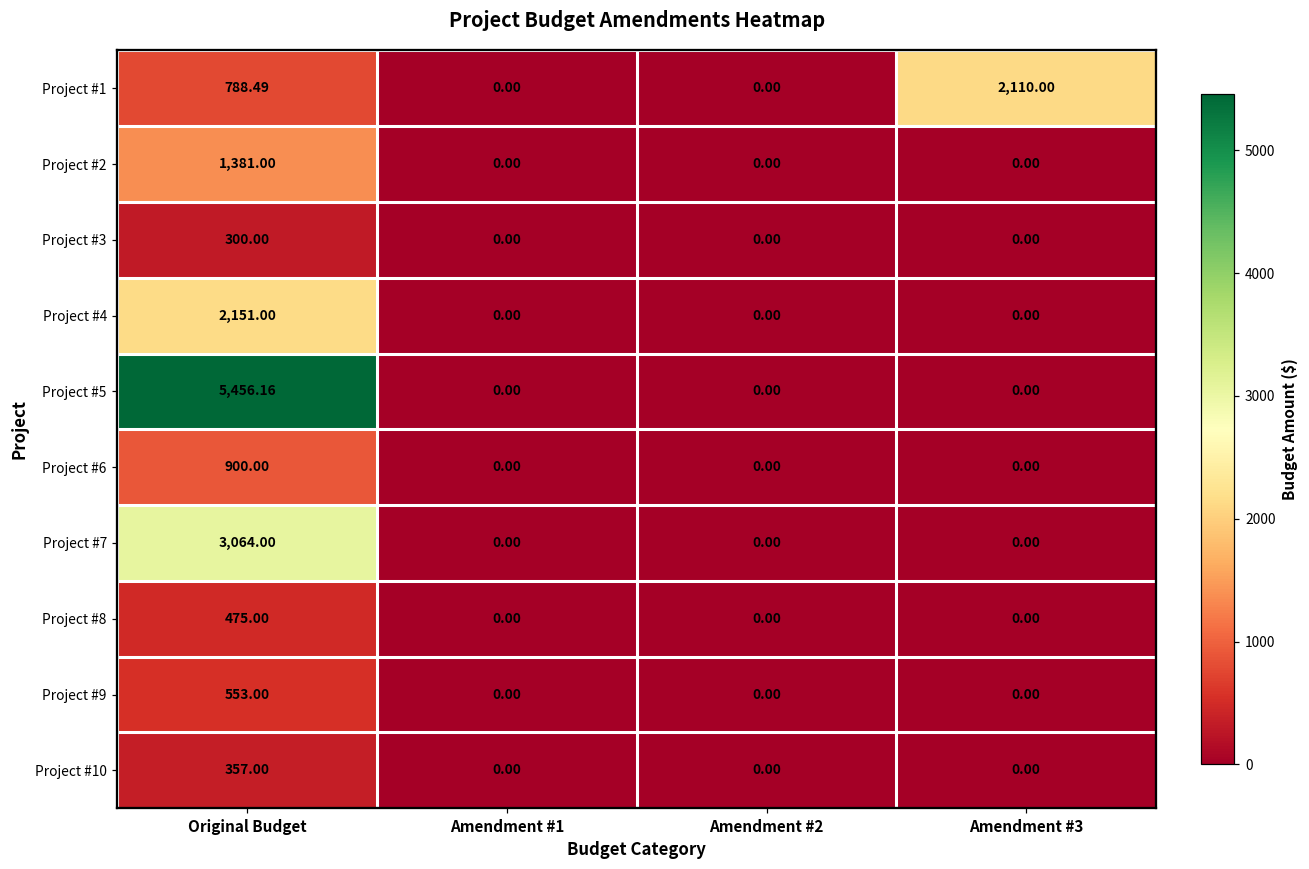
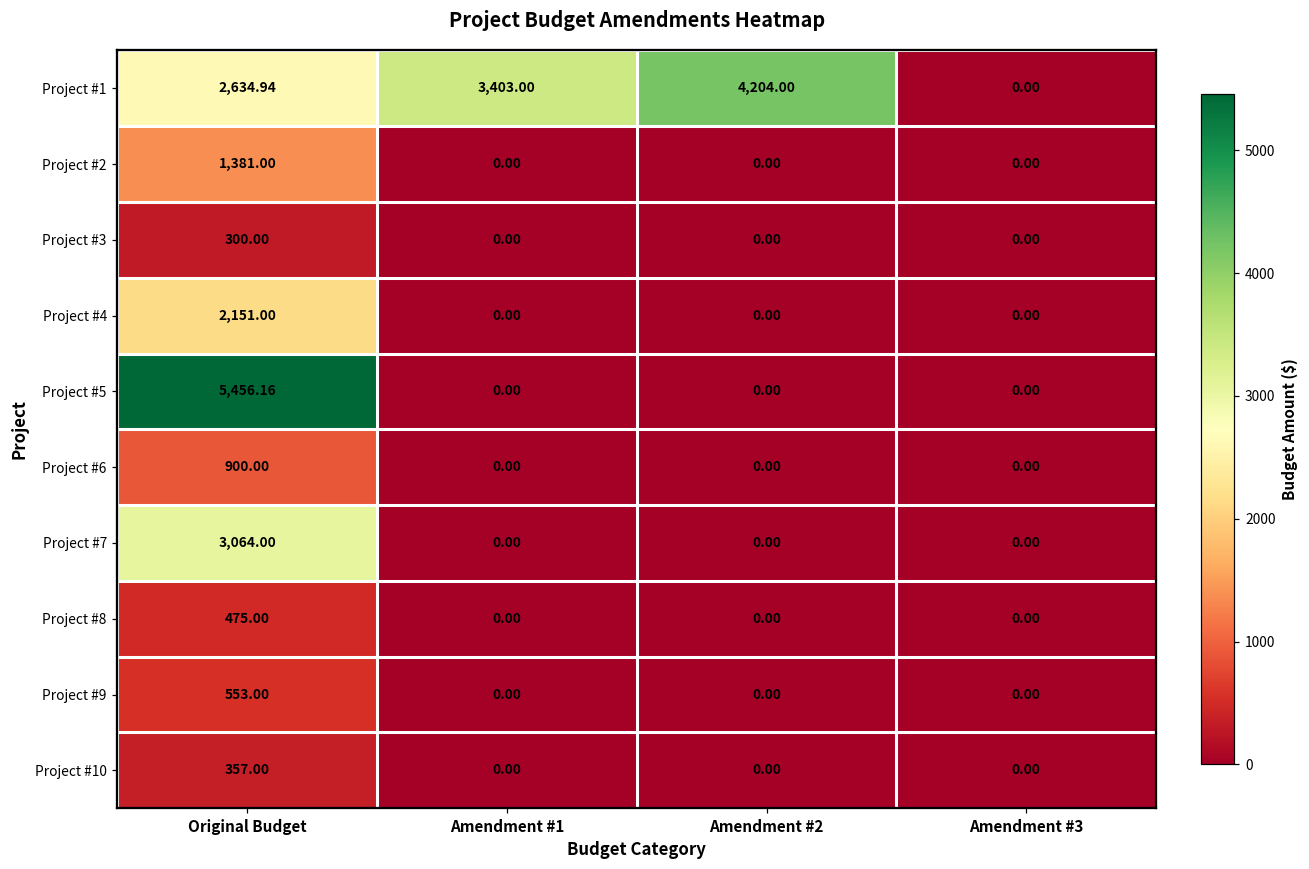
Project #1, Original Budget: 788.49 -> 2,634.94
Project #1, Amendment #1: 0.00 -> 3,403.00
Project #1, Amendment #2: 0.00 -> 4,204.00
Project #1, Amendment #3: 2,110.00 -> 0.00
